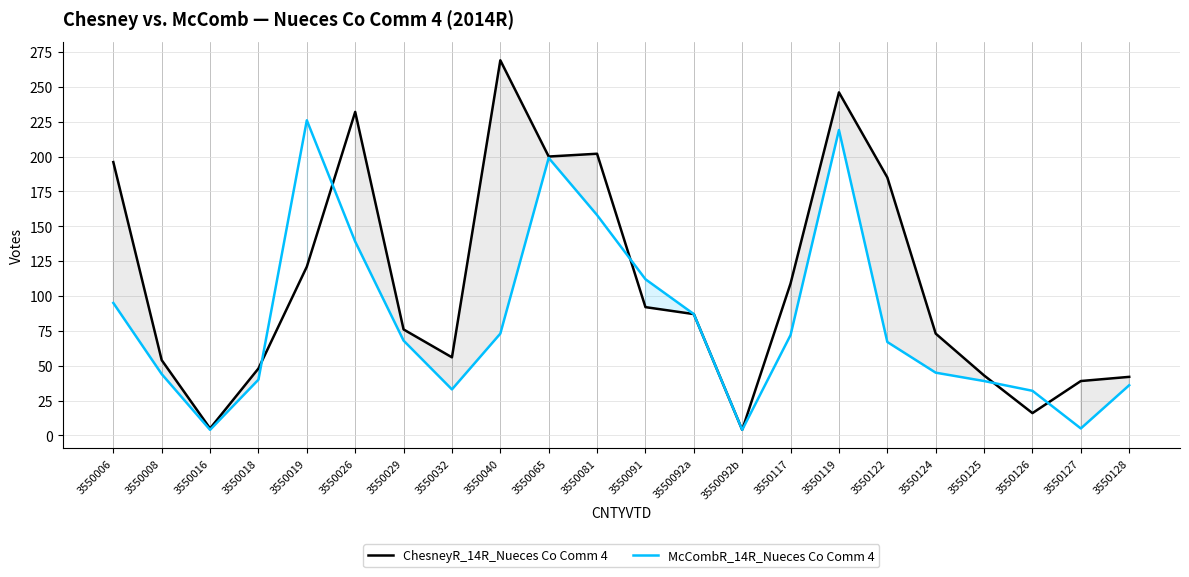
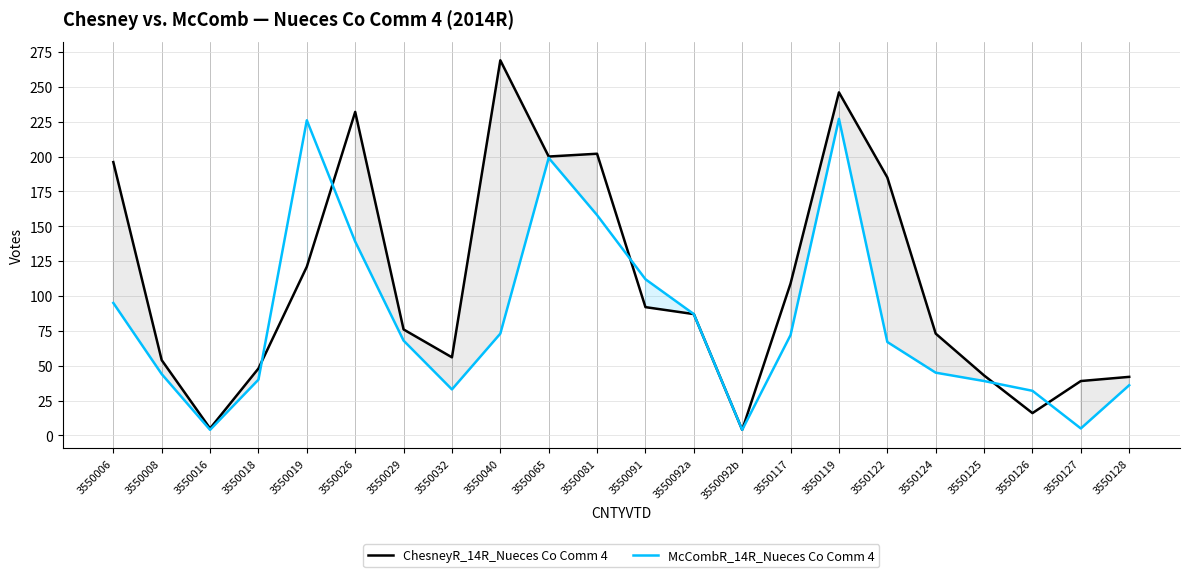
McCombR_14R_Nueces Co Comm 4, 3550119: 219 -> 227
